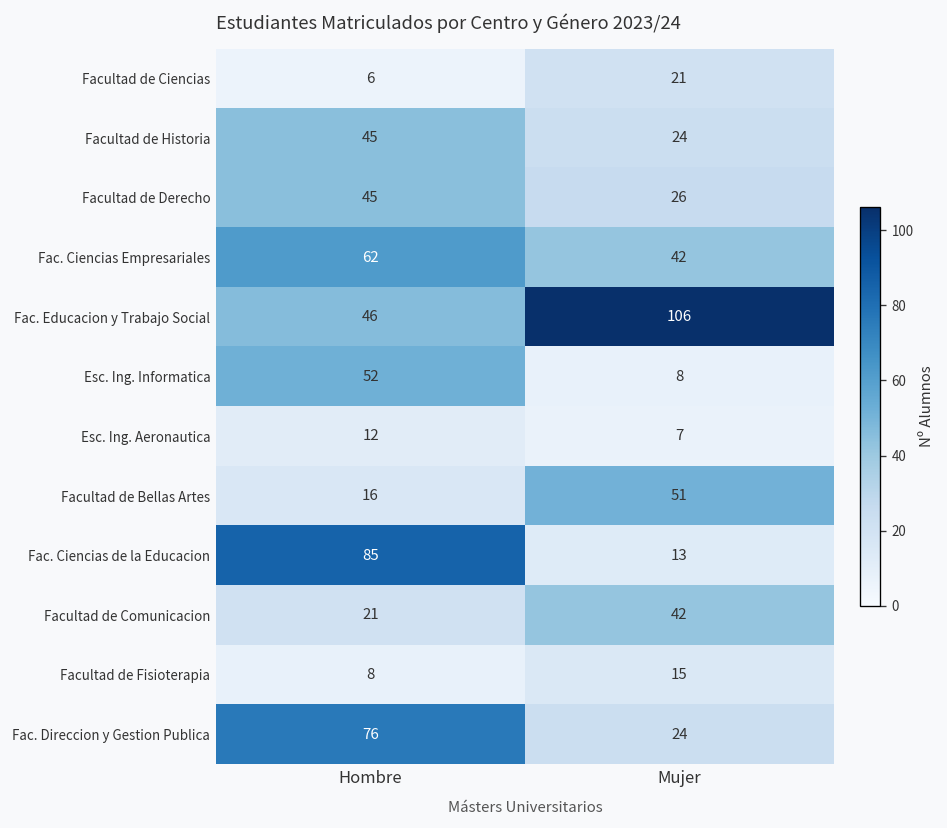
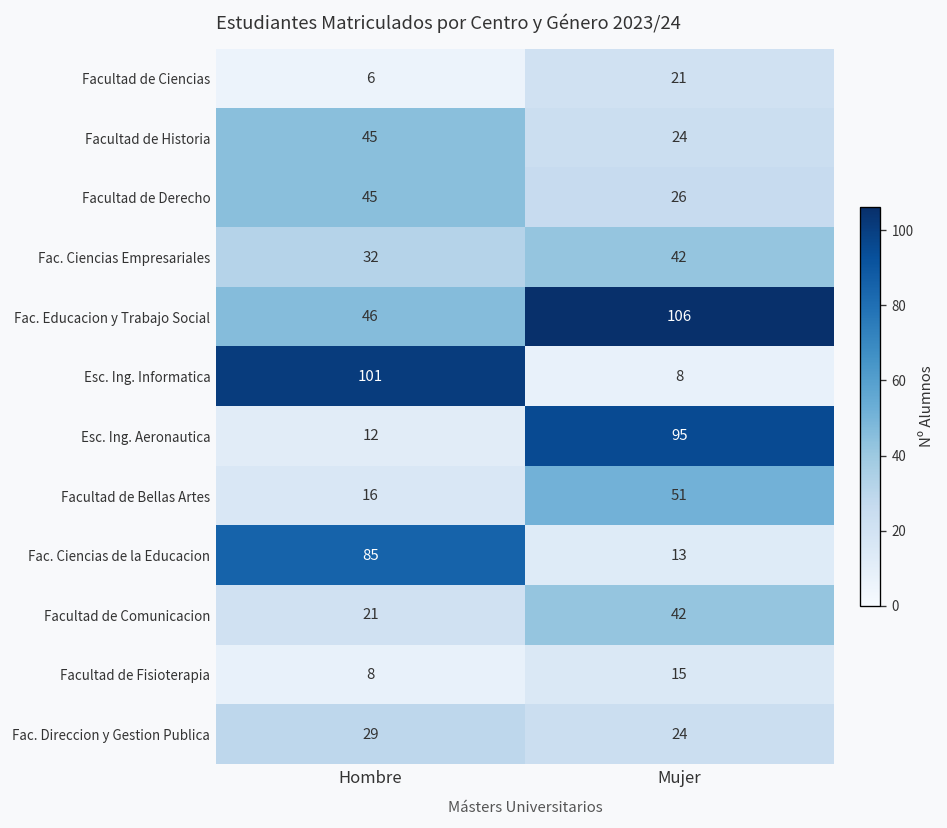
Fac. Ciencias Empresariales, Hombre: 62 -> 32
Esc. Ing. Informatica, Hombre: 52 -> 101
Esc. Ing. Aeronautica, Mujer: 7 -> 95
Fac. Direccion y Gestion Publica, Hombre: 76 -> 29
